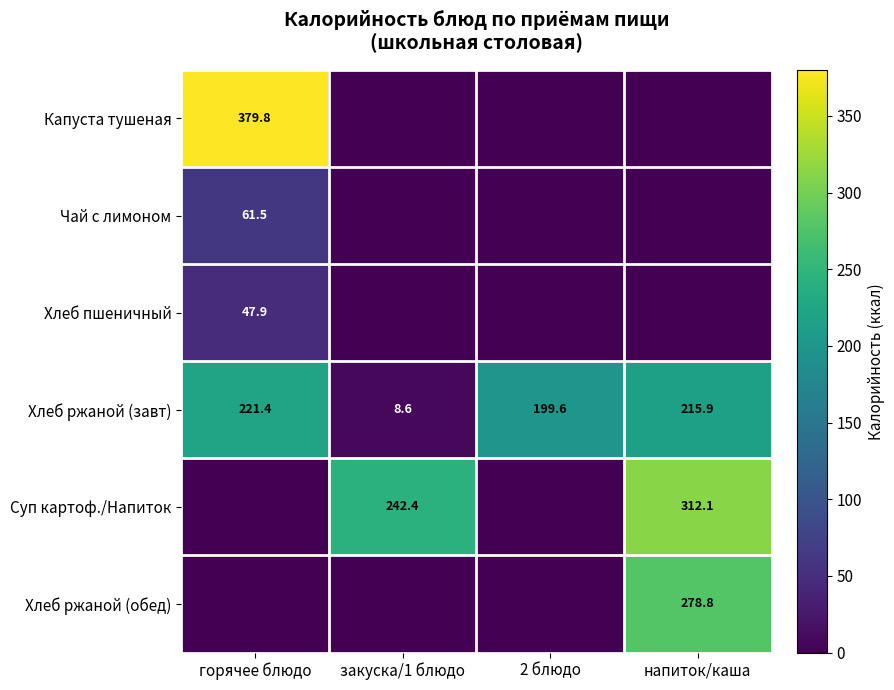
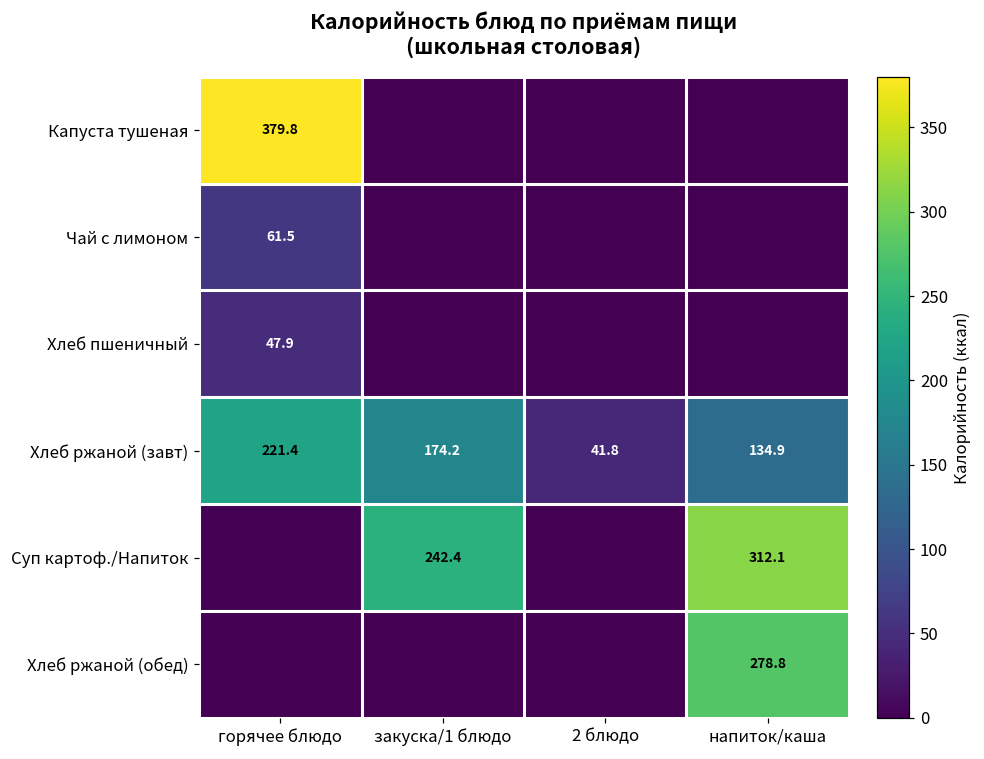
Хлеб ржаной (завт), закуска/1 блюдо: 8.6 -> 174.2
Хлеб ржаной (завт), 2 блюдо: 199.6 -> 41.8
Хлеб ржаной (завт), напиток/каша: 215.9 -> 134.9
